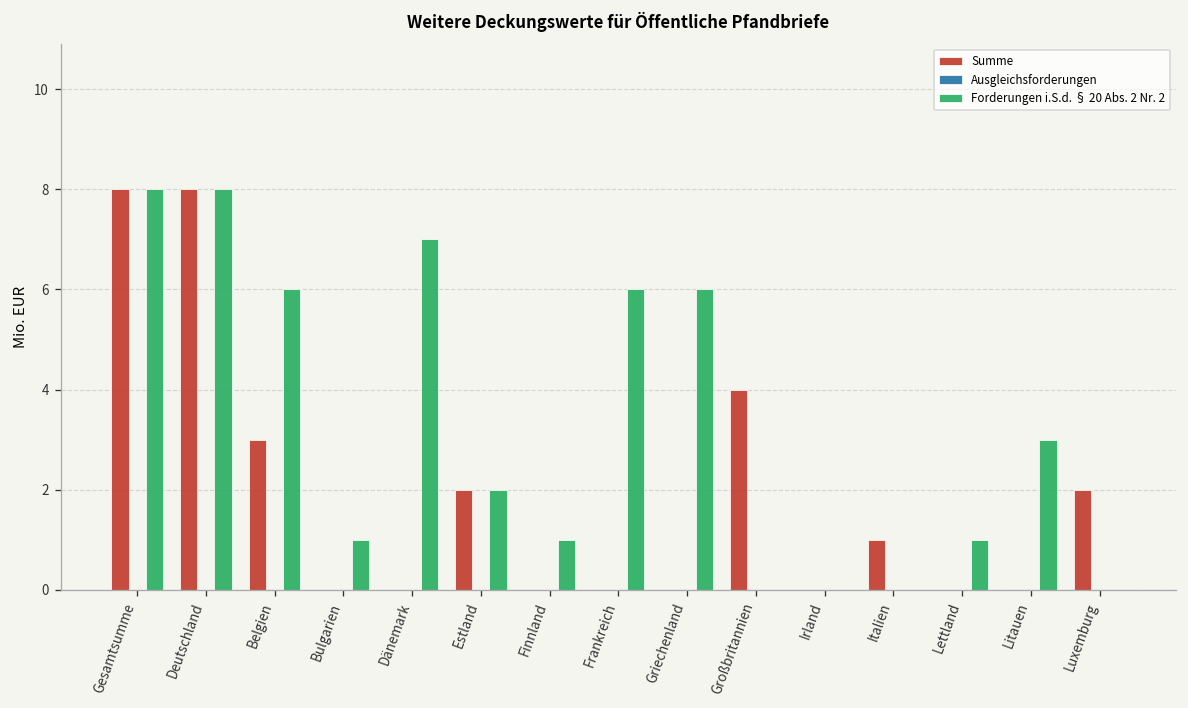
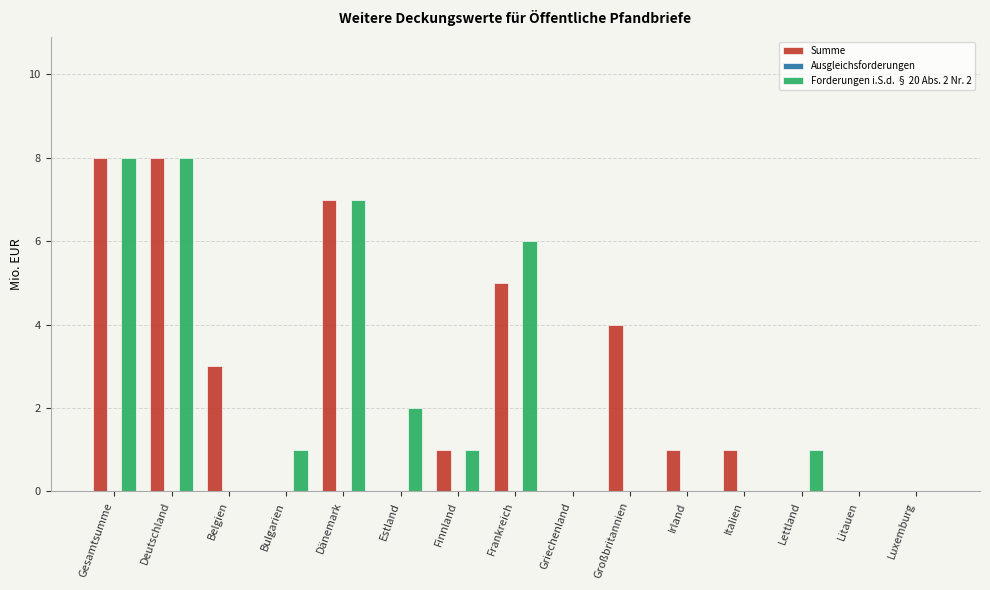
Forderungen i.S.d. § 20 Abs. 2 Nr. 2, Belgien: 6 -> 0
Summe, Dänemark: 0 -> 7
Summe, Estland: 2 -> 0
Summe, Finnland: 0 -> 1
Summe, Frankreich: 0 -> 5
Forderungen i.S.d. § 20 Abs. 2 Nr. 2, Griechenland: 6 -> 0
Summe, Irland: 0 -> 1
Forderungen i.S.d. § 20 Abs. 2 Nr. 2, Litauen: 3 -> 0
Summe, Luxemburg: 2 -> 0
